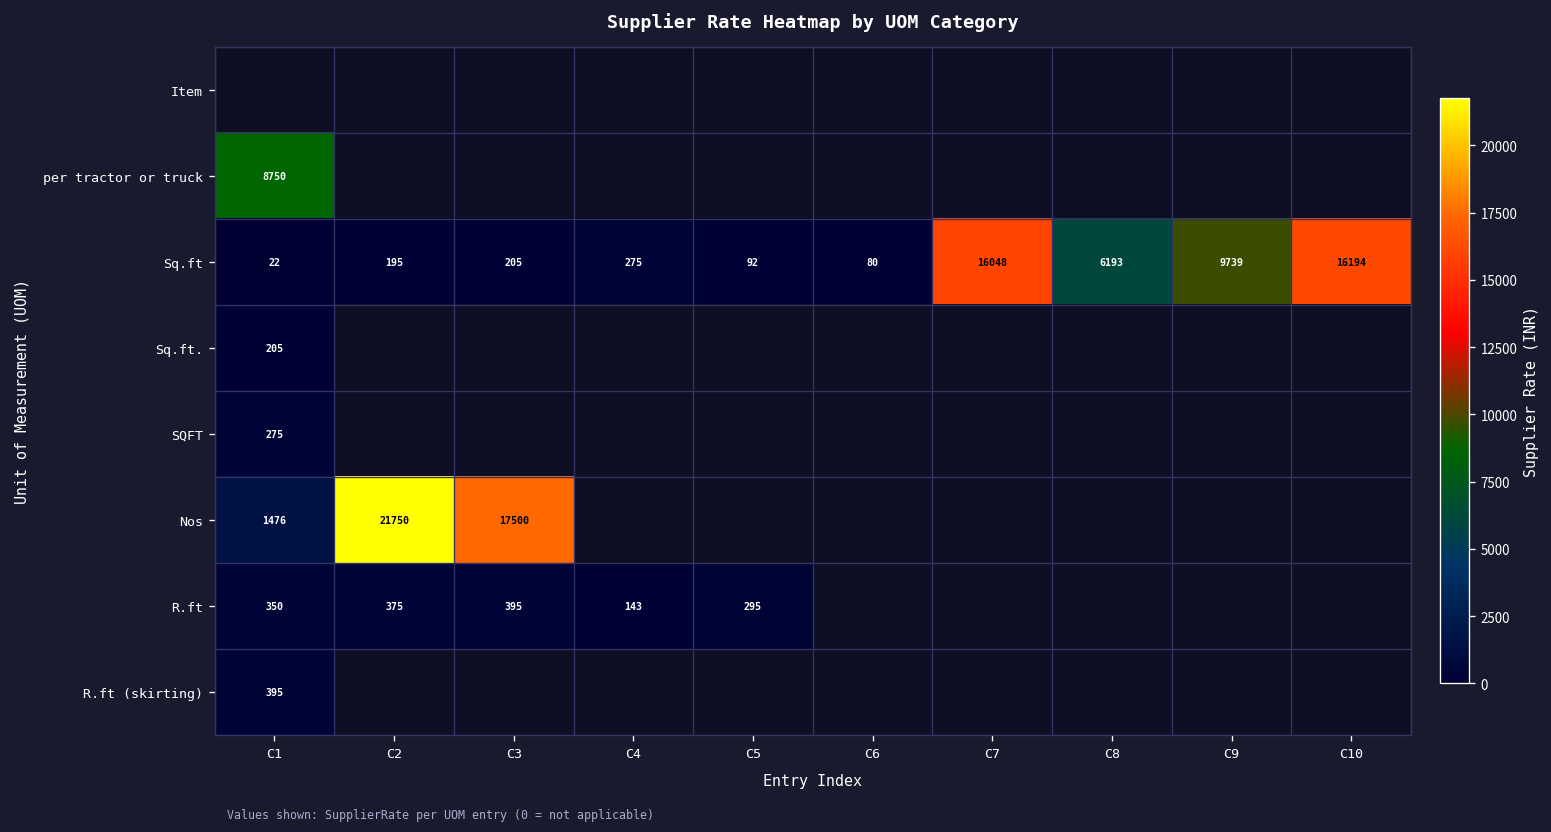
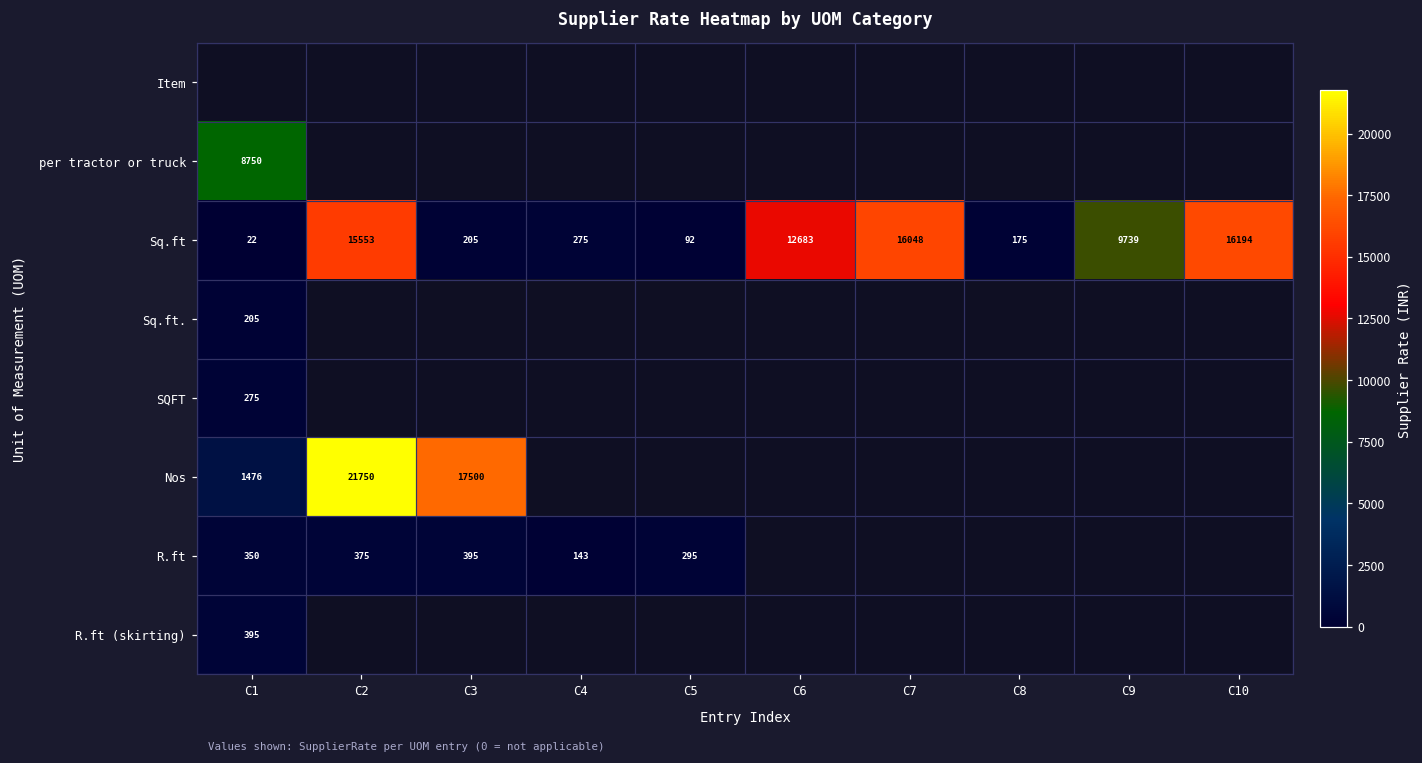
Sq.ft, C2: 195 -> 15553
Sq.ft, C6: 80 -> 12683
Sq.ft, C8: 6193 -> 175
